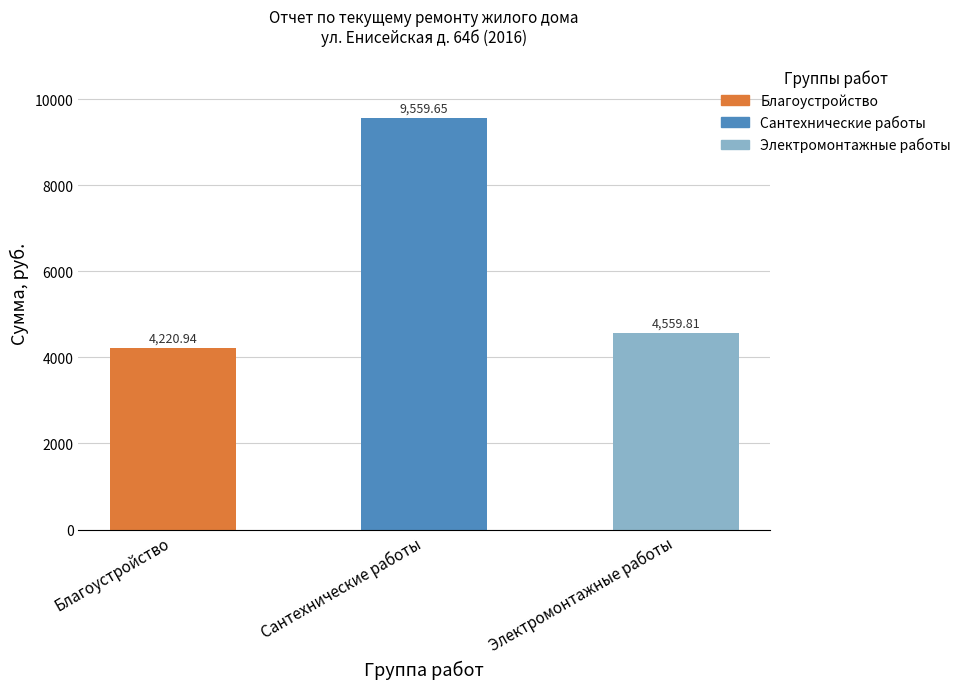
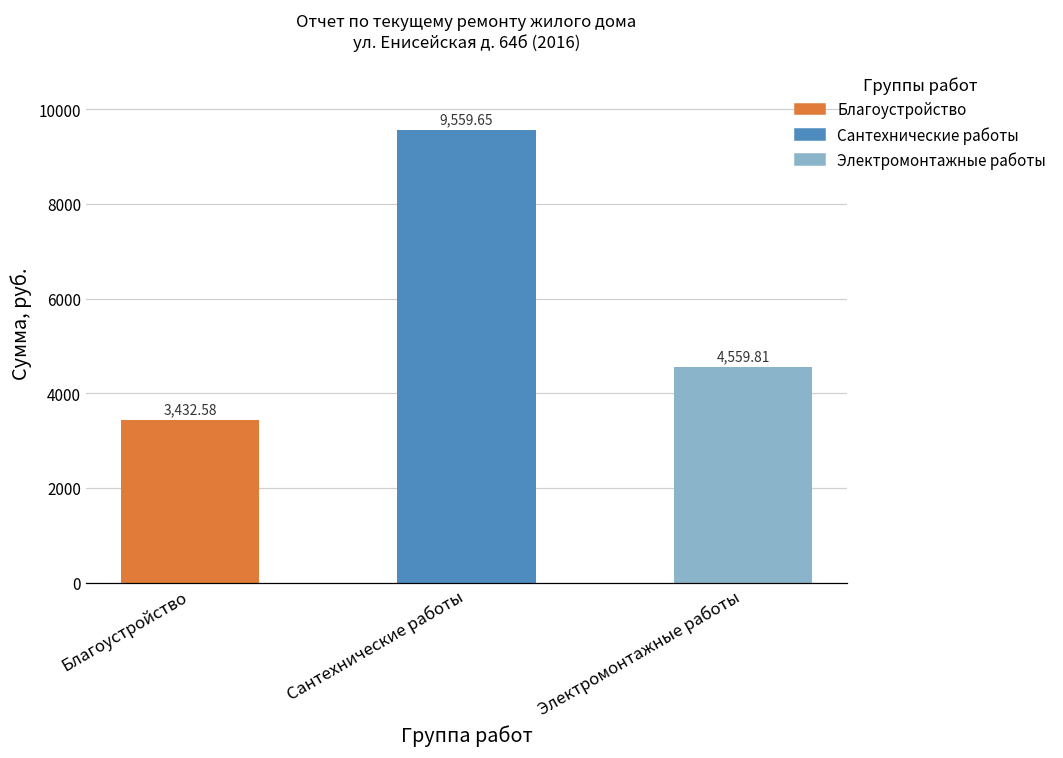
Благоустройство: 4,220.94 -> 3,432.58
